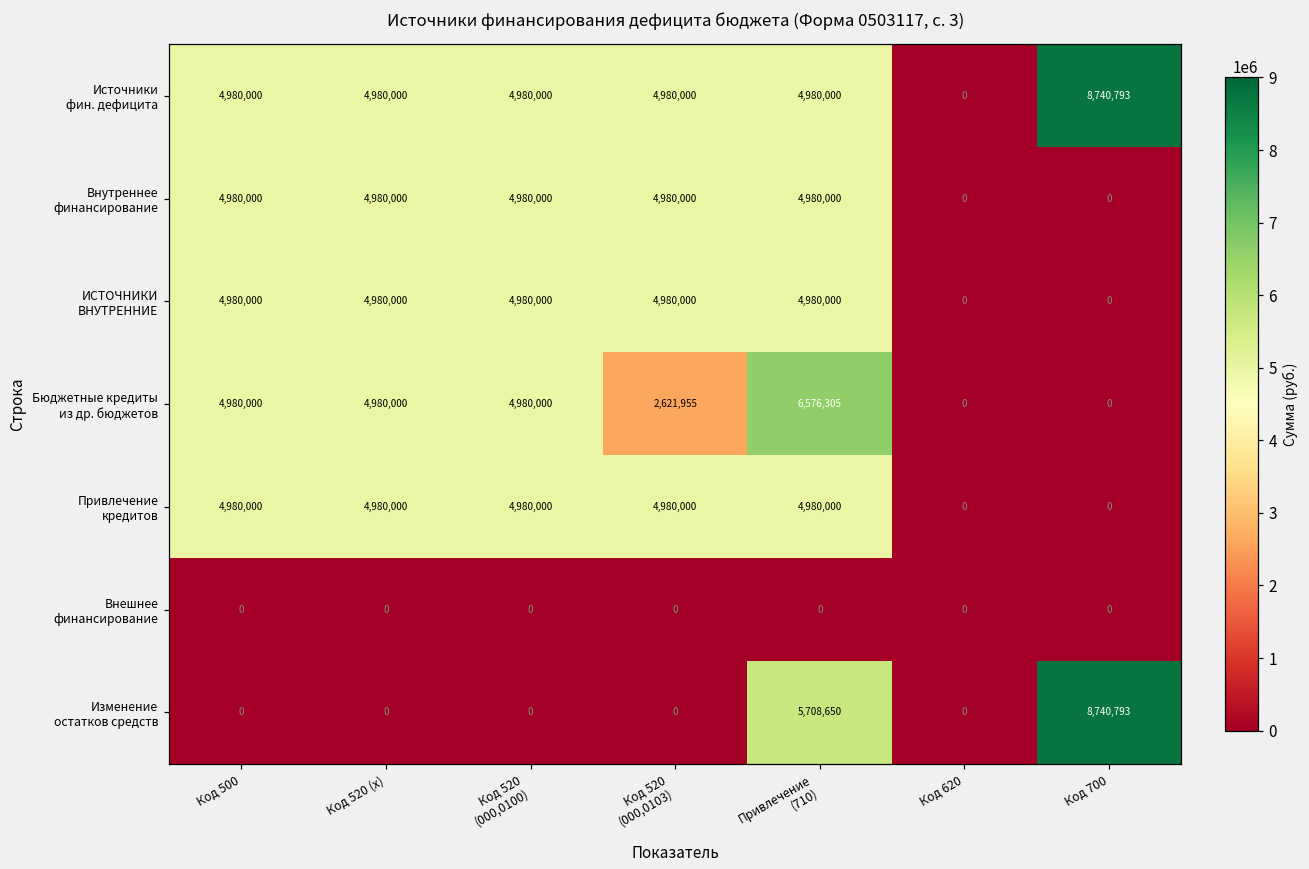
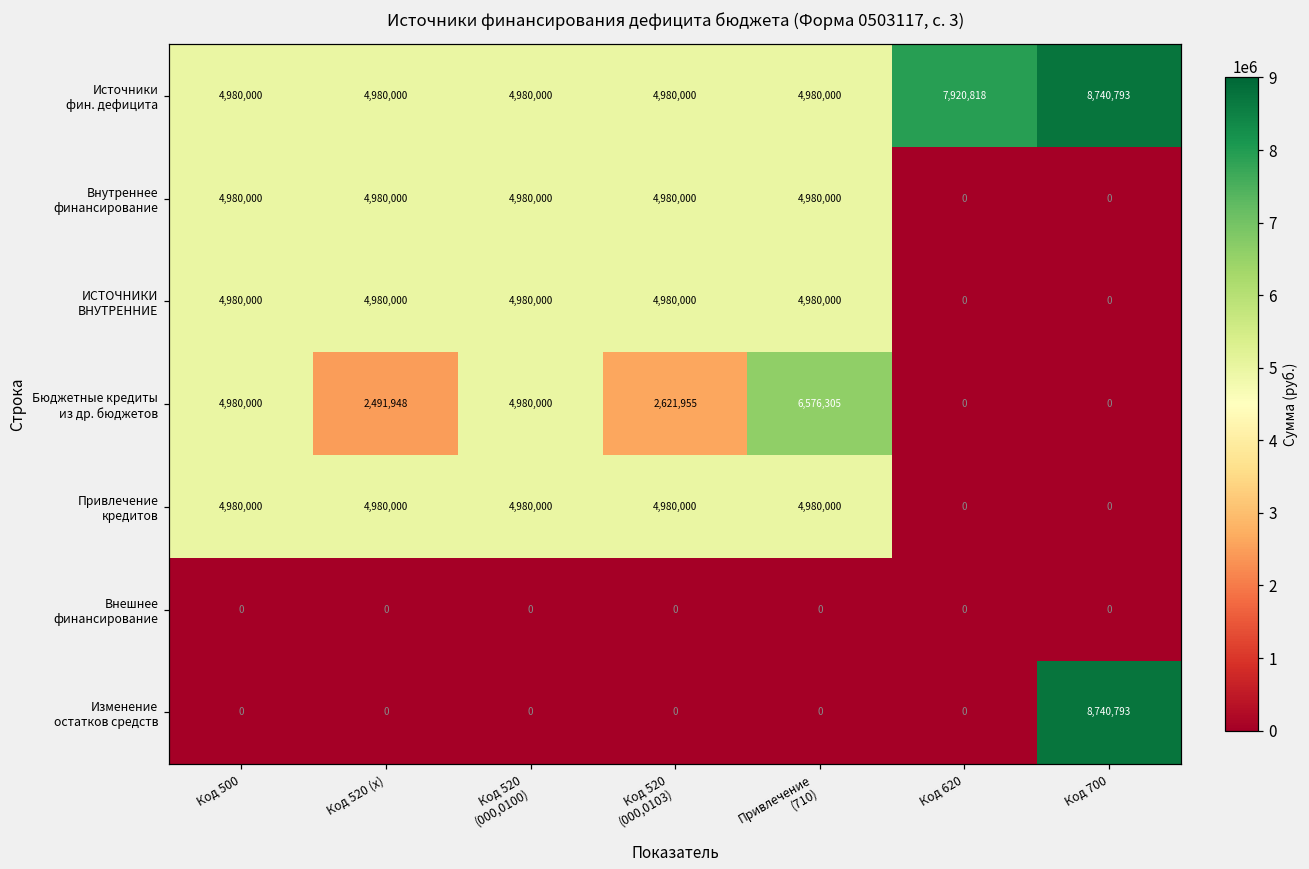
Источники фин. дефицита, Код 620: 0 -> 7,920,818
Бюджетные кредиты из др. бюджетов, Код 520 (x): 4,980,000 -> 2,491,948
Изменение остатков средств, Привлечение (710): 5,708,650 -> 0
